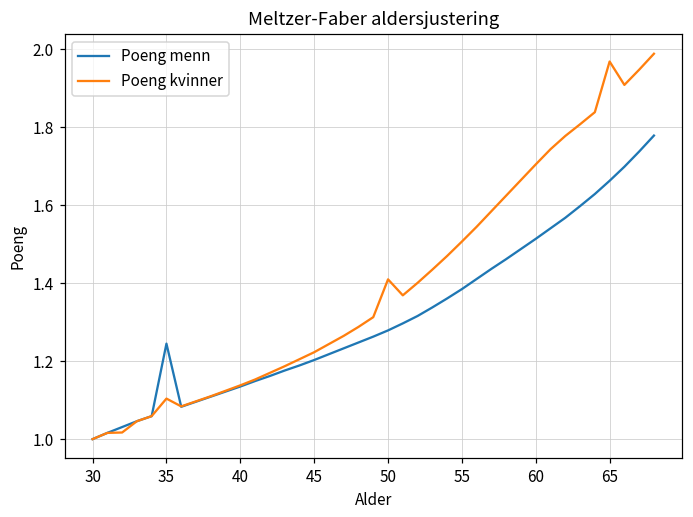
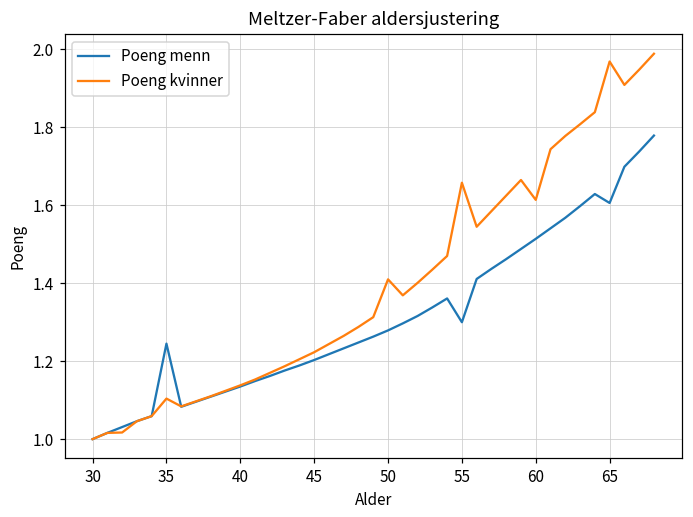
Poeng menn, 55: 1.39 -> 1.30
Poeng kvinner, 55: 1.51 -> 1.66
Poeng kvinner, 60: 1.71 -> 1.61
Poeng menn, 65: 1.66 -> 1.61
